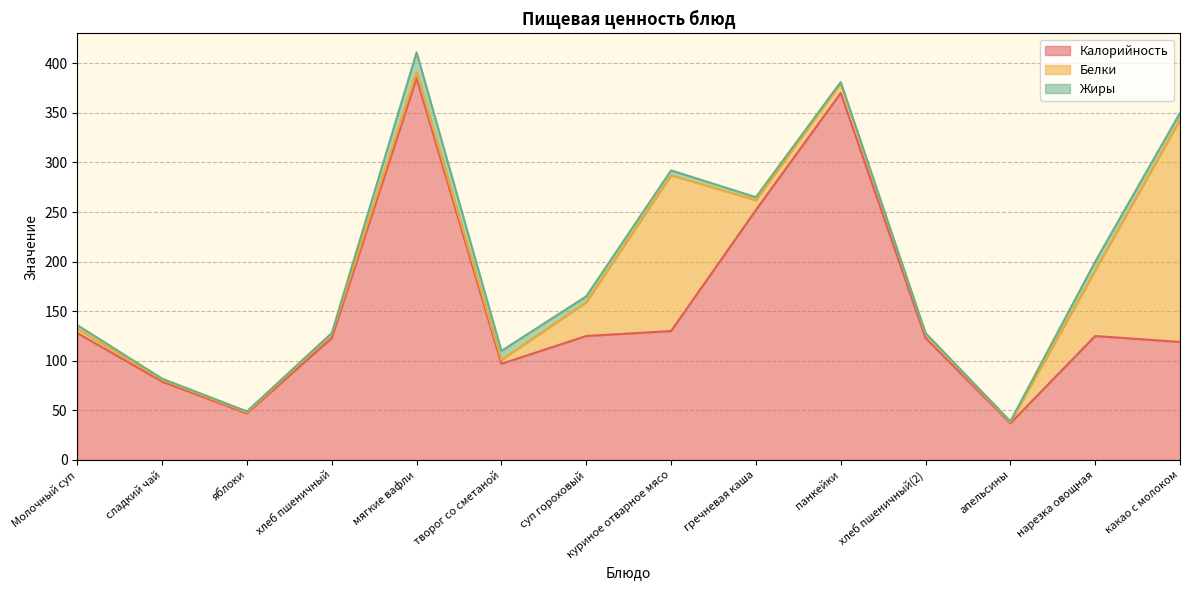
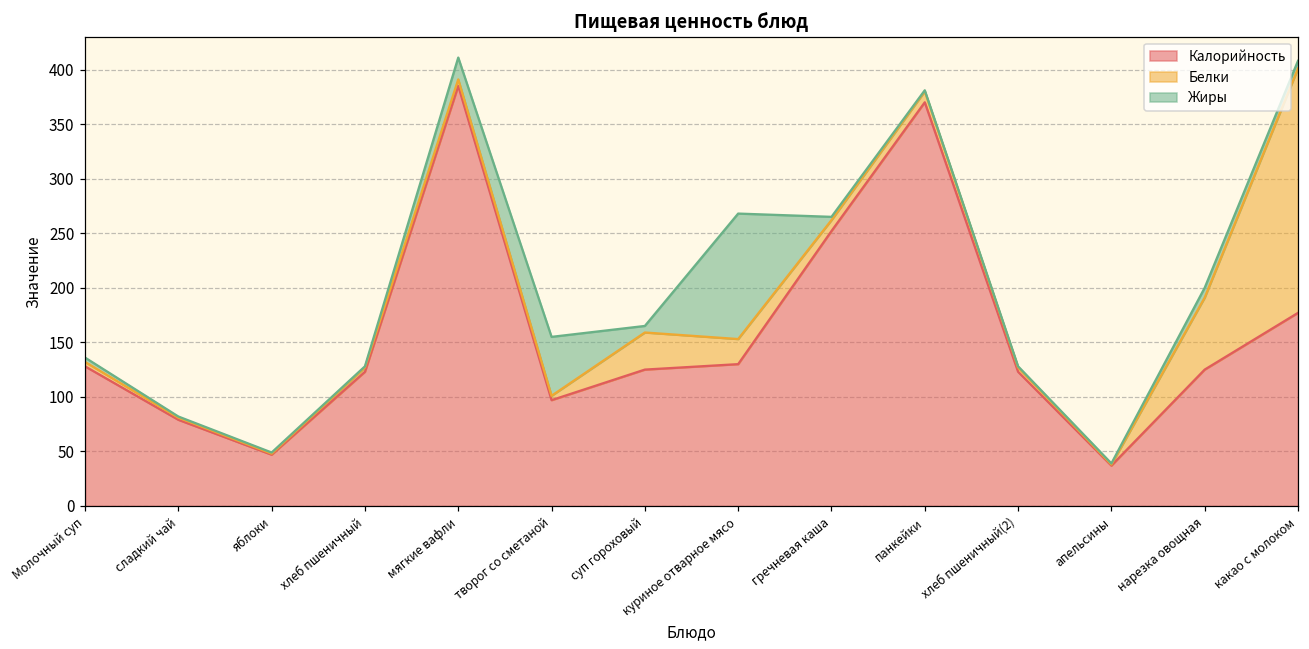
Жиры, творог со сметаной: 10 -> 50
Белки, куриное отварное мясо: 160 -> 20
Жиры, куриное отварное мясо: 10 -> 120
Калорийность, какао с молоком: 120 -> 180
